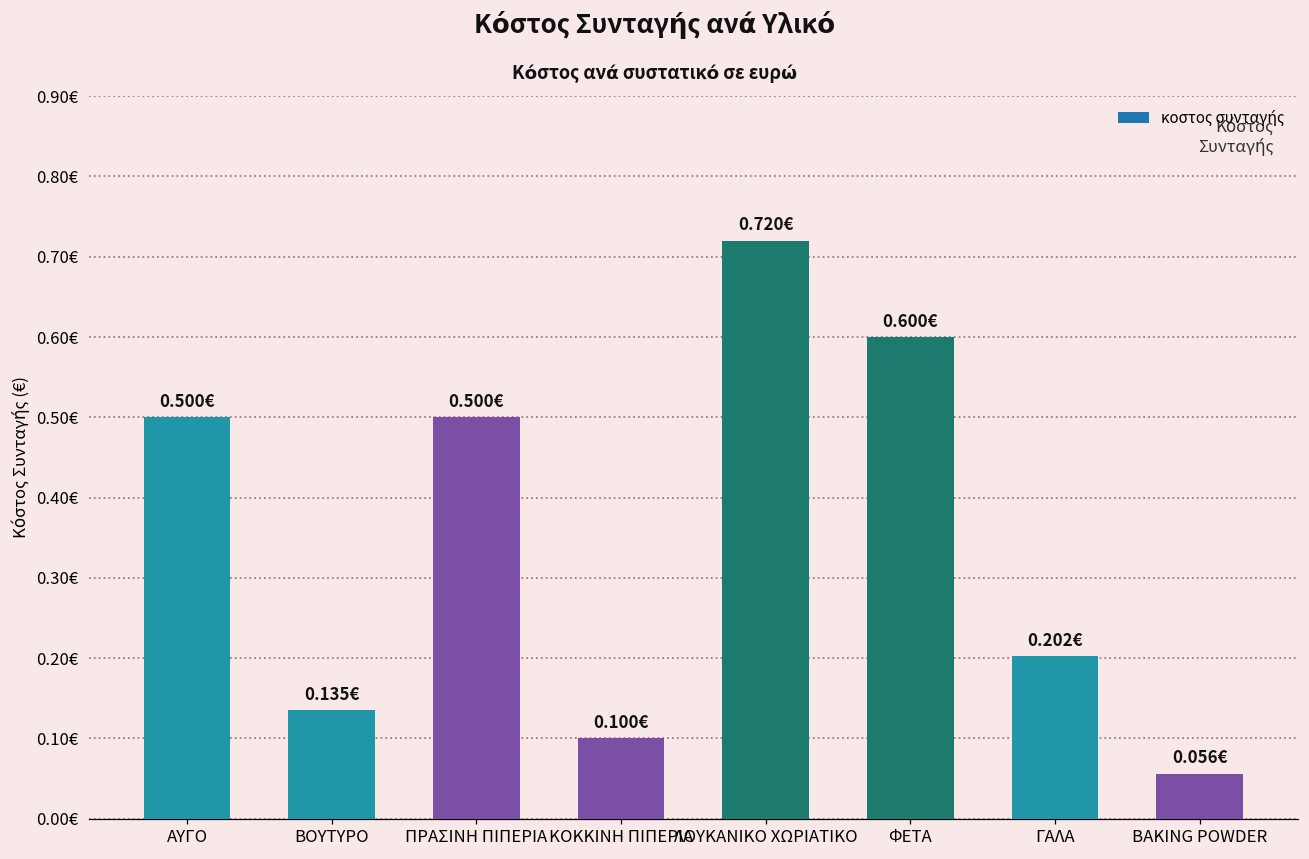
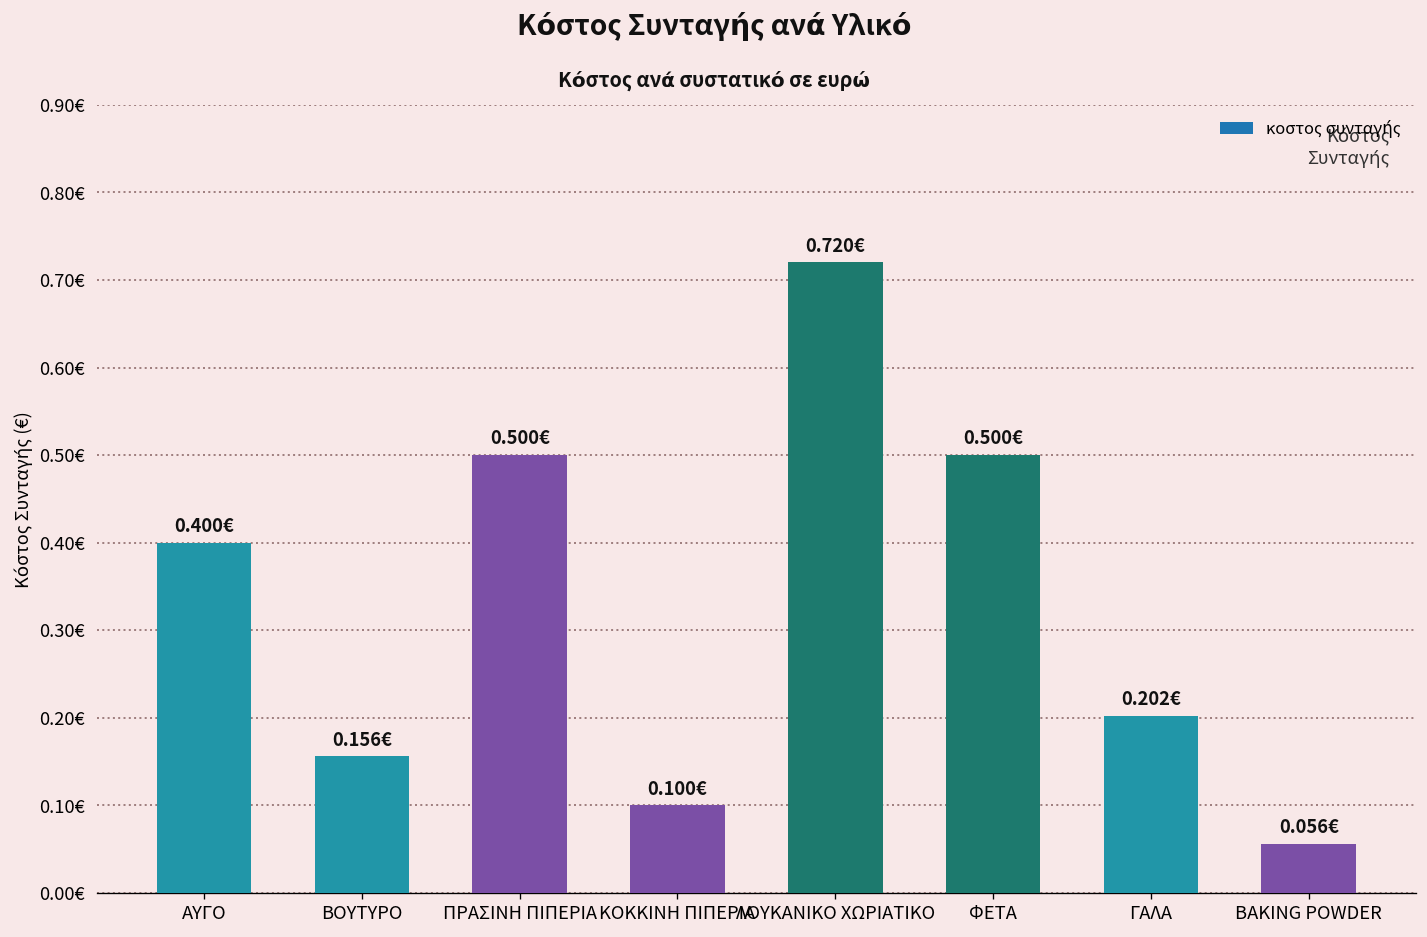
ΑΥΓΟ: 0.500€ -> 0.400€
ΒΟΥΤΥΡΟ: 0.135€ -> 0.156€
ΦΕΤΑ: 0.600€ -> 0.500€
